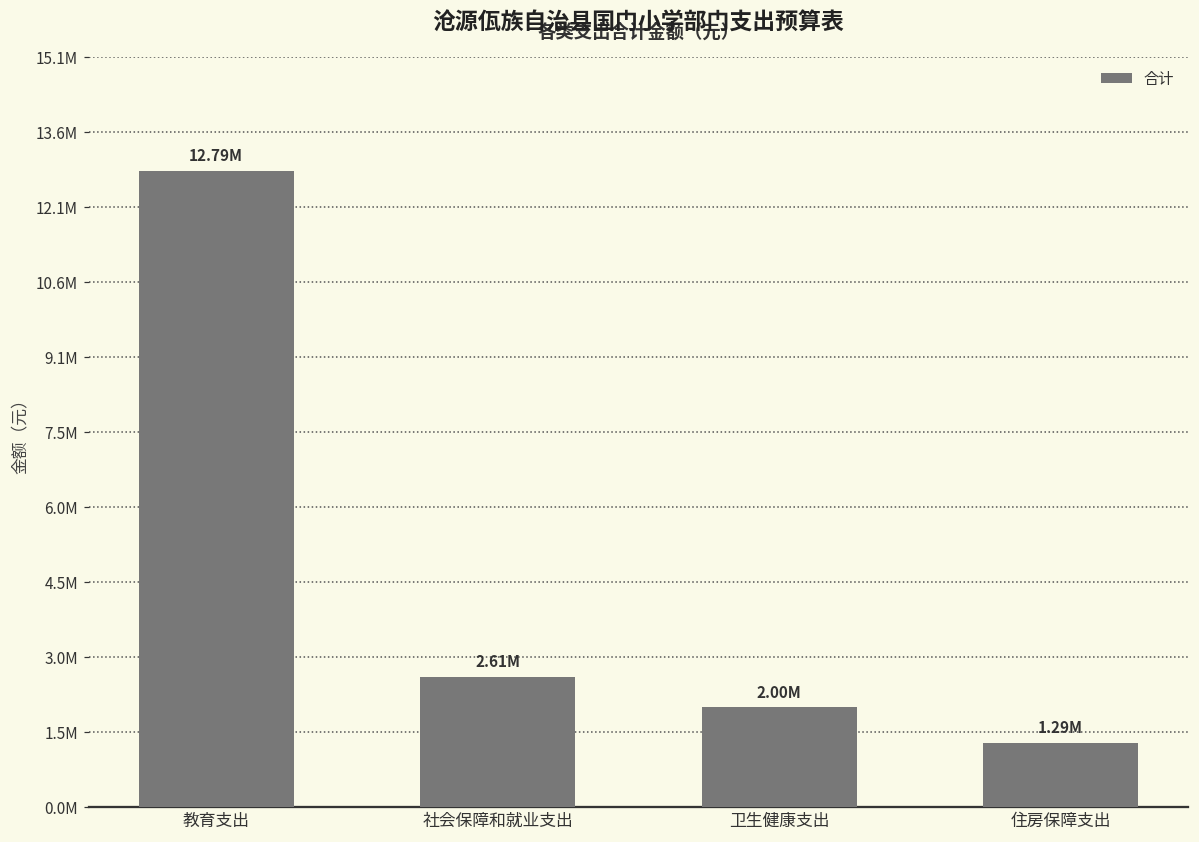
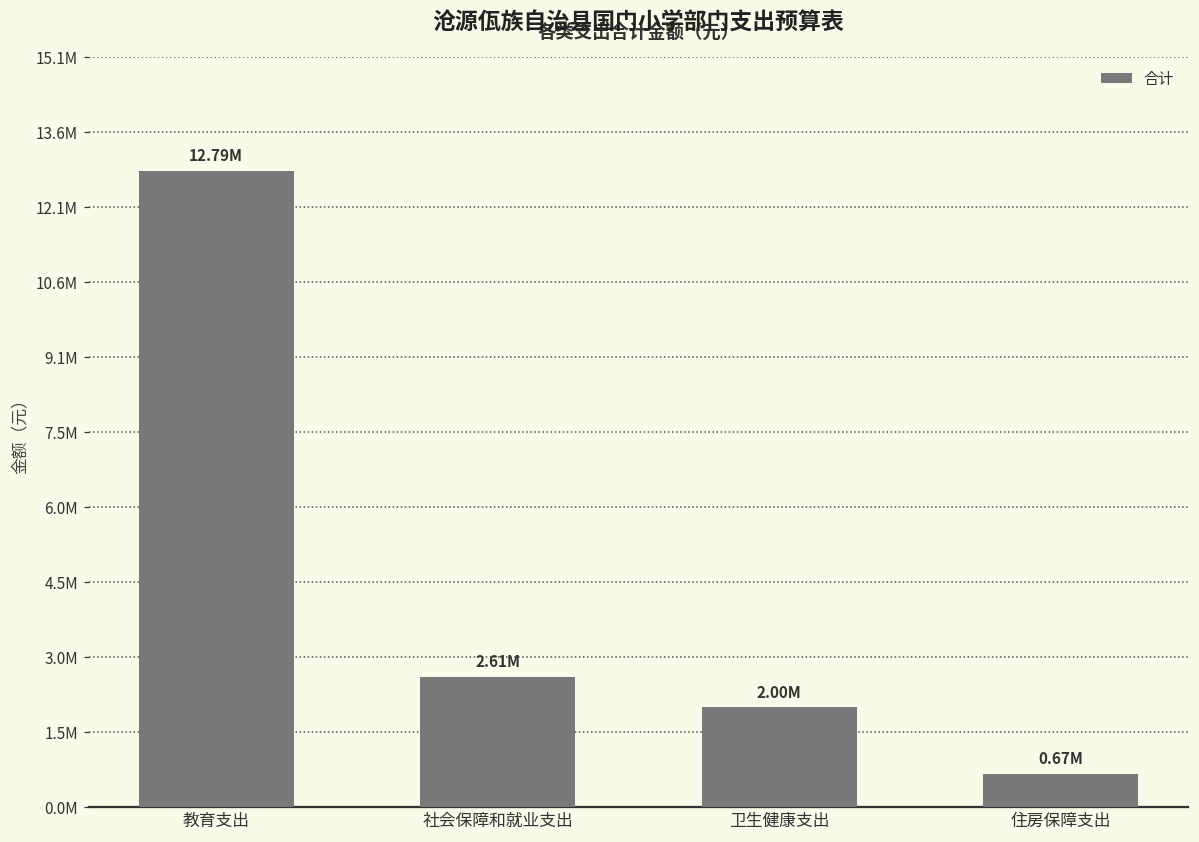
住房保障支出: 1.29M -> 0.67M
